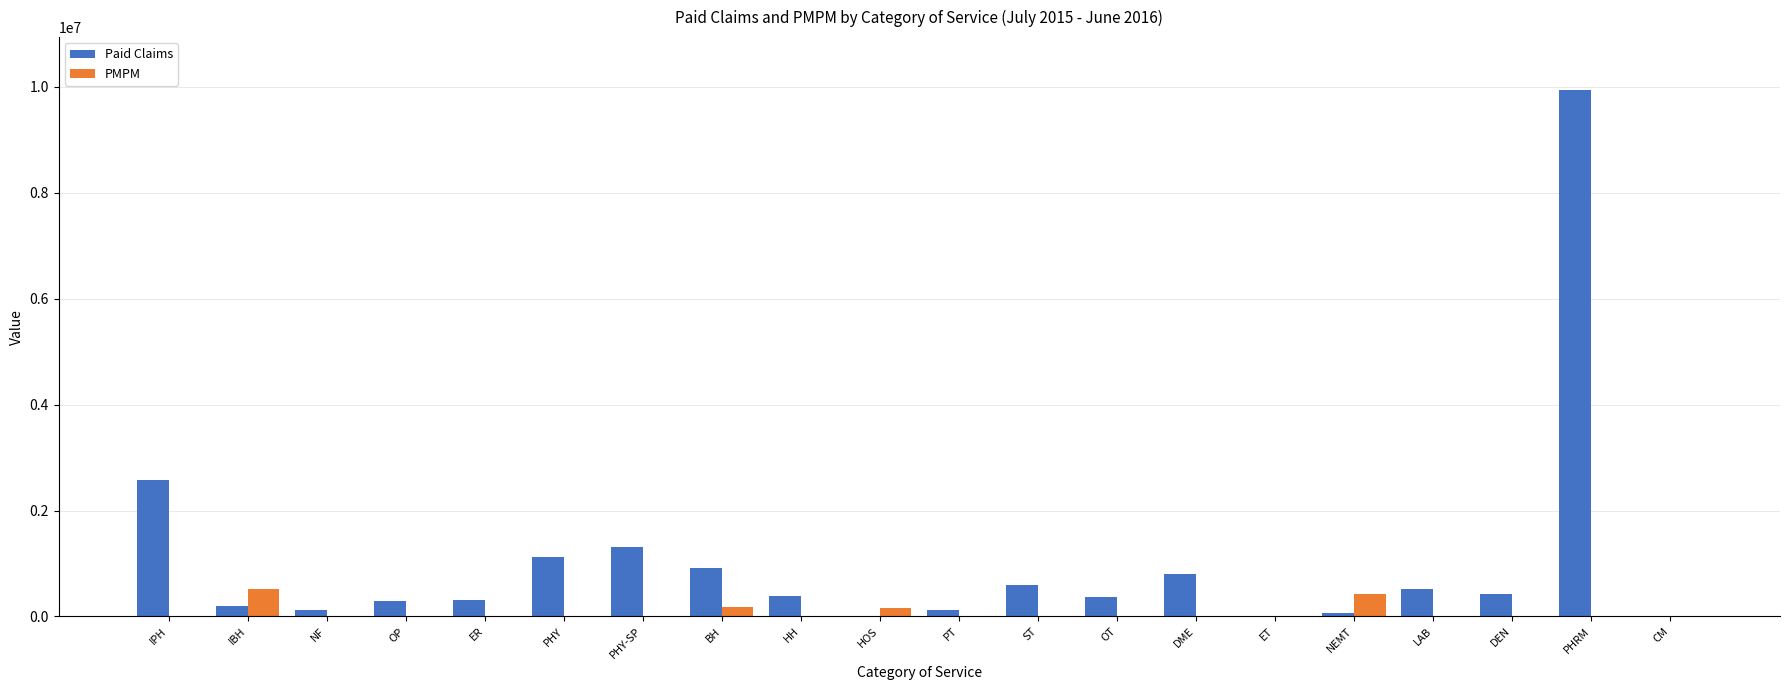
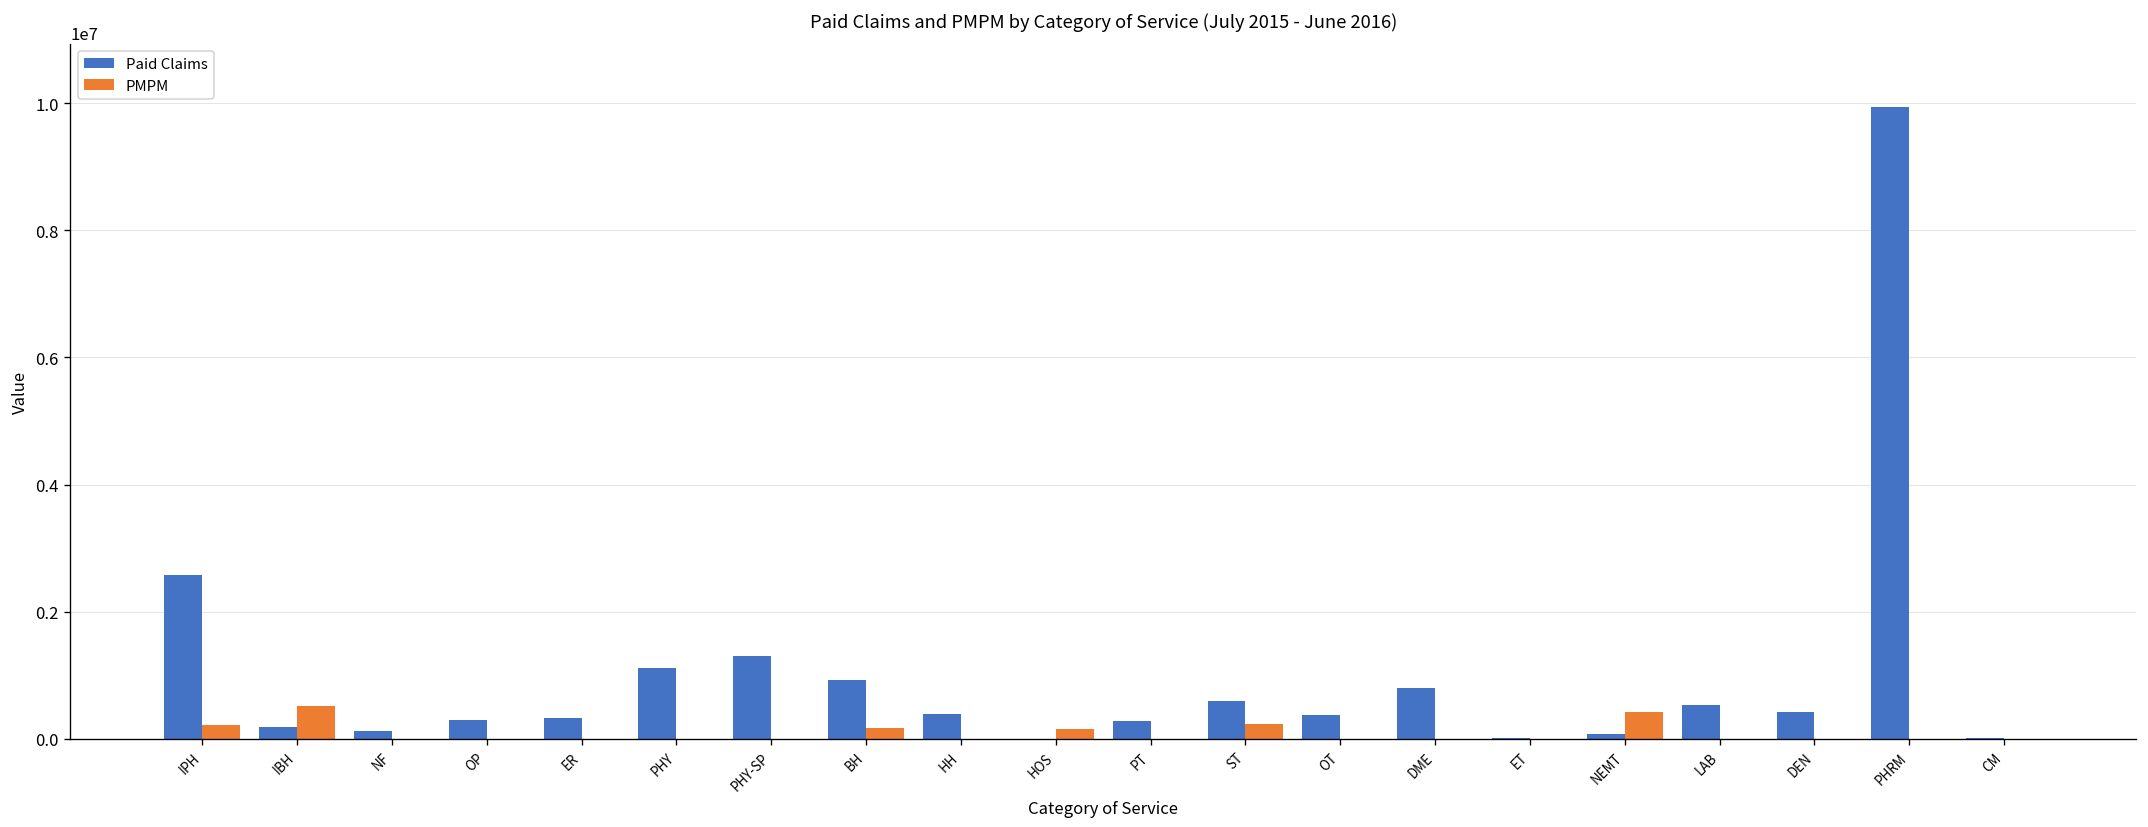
PMPM, IPH: 0 -> 200000
Paid Claims, PT: 100000 -> 300000
PMPM, ST: 0 -> 200000
